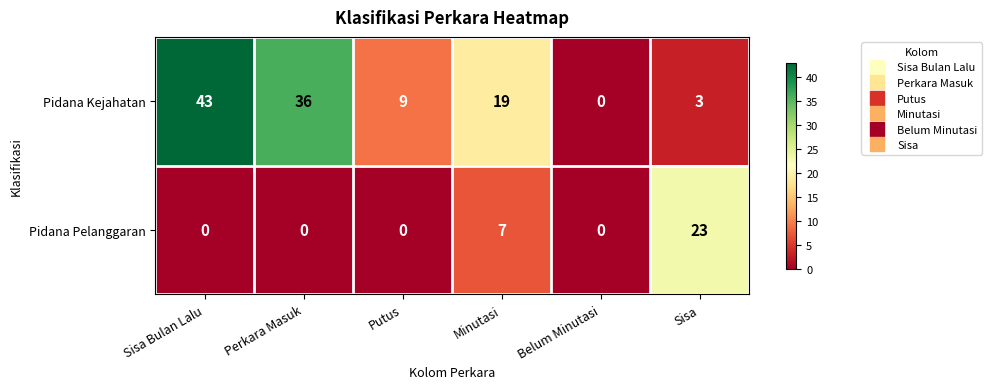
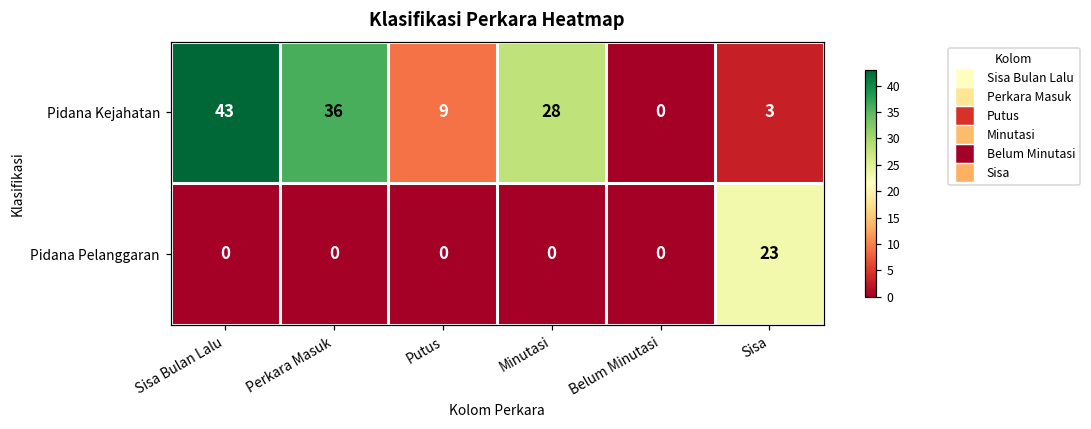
Pidana Kejahatan, Minutasi: 19 -> 28
Pidana Pelanggaran, Minutasi: 7 -> 0
